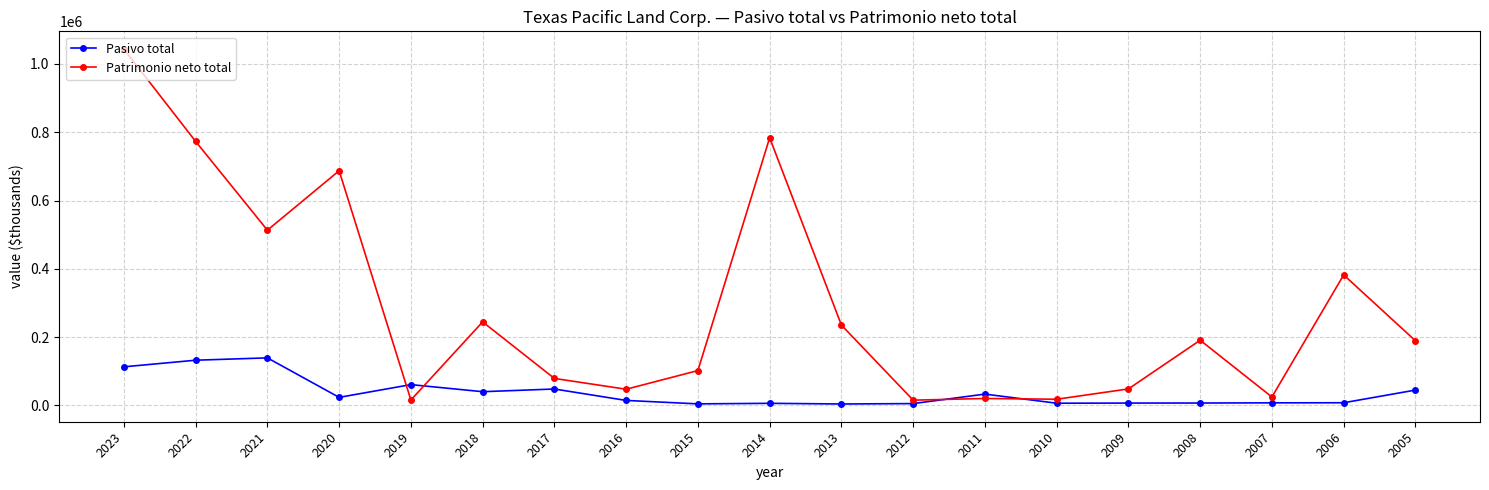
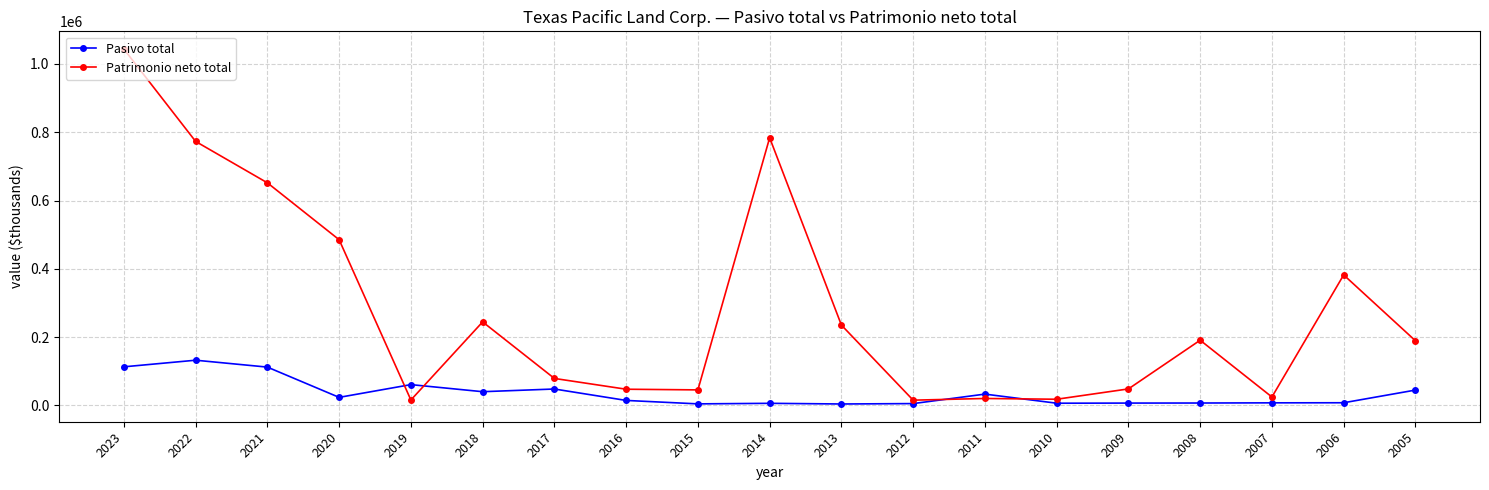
Pasivo total, 2021: 140000 -> 110000
Patrimonio neto total, 2021: 510000 -> 650000
Patrimonio neto total, 2020: 690000 -> 490000
Patrimonio neto total, 2015: 100000 -> 50000
